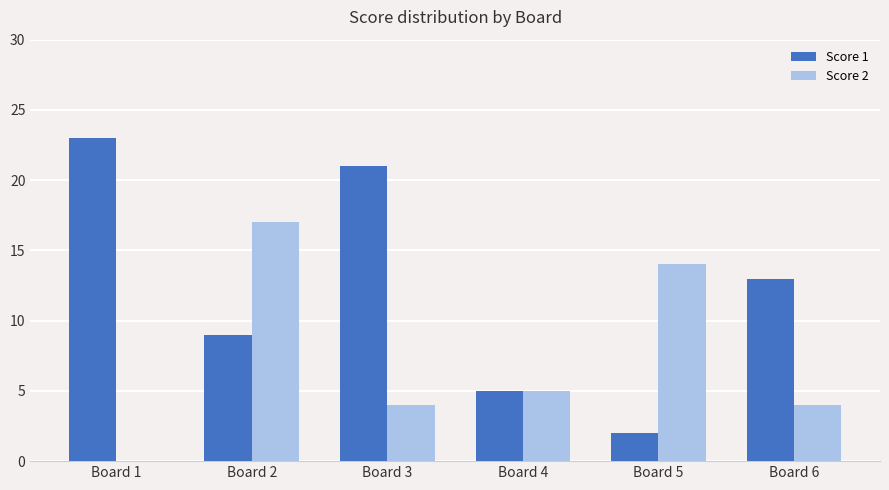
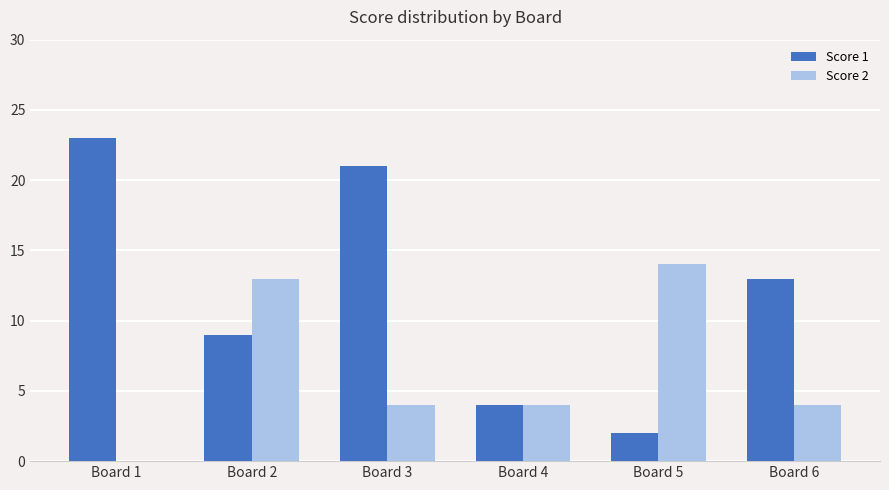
Score 2, Board 2: 17 -> 13
Score 1, Board 4: 5 -> 4
Score 2, Board 4: 5 -> 4
